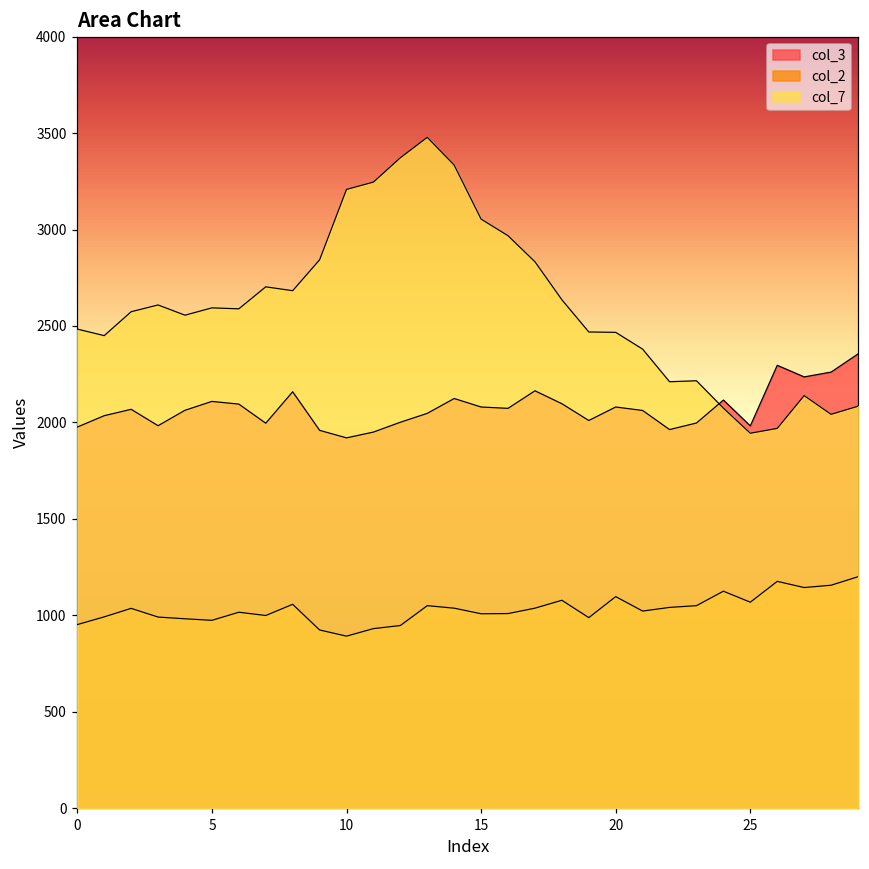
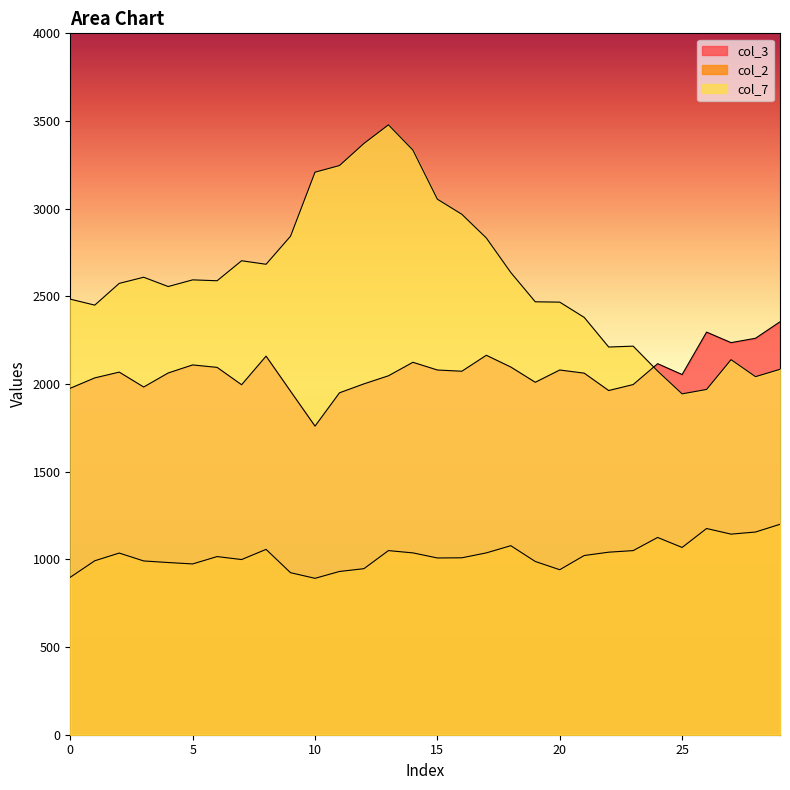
col_2, 0: 950 -> 900
col_3, 10: 1920 -> 1760
col_2, 20: 1100 -> 940
col_3, 25: 1980 -> 2050
